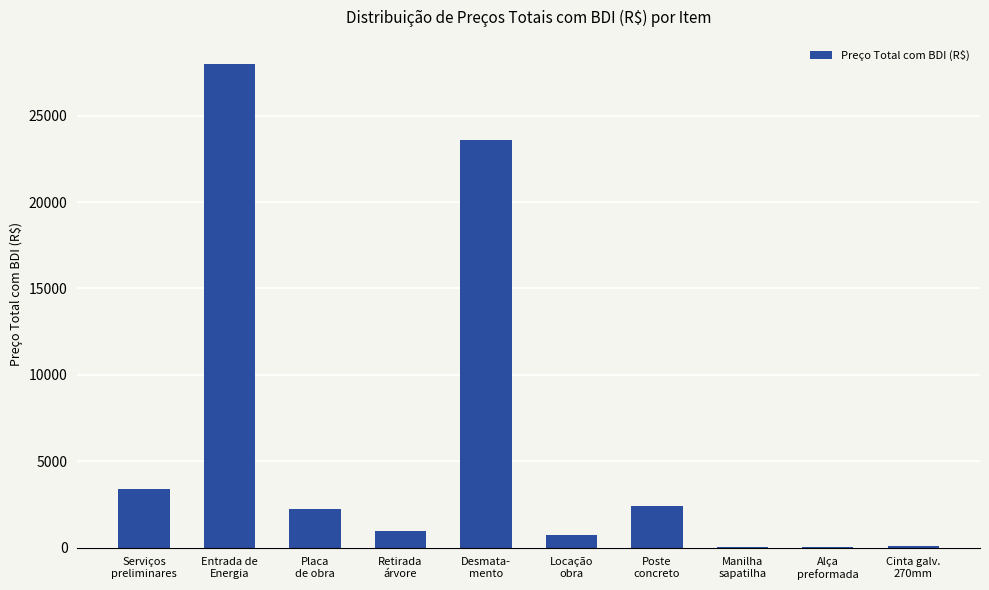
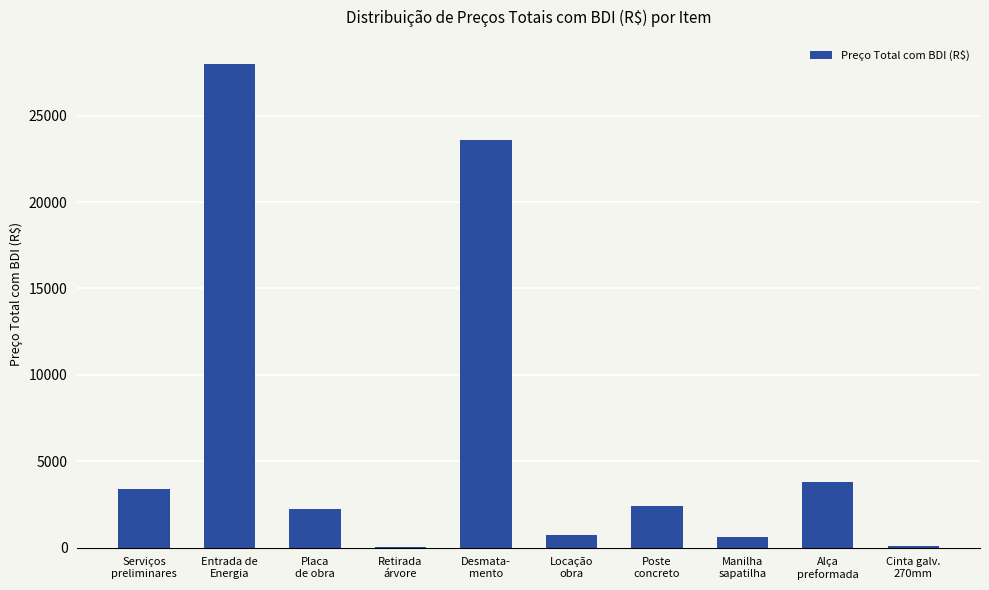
Retirada árvore: 1000 -> 0
Manilha sapatilha: 0 -> 600
Alça preformada: 0 -> 3800
